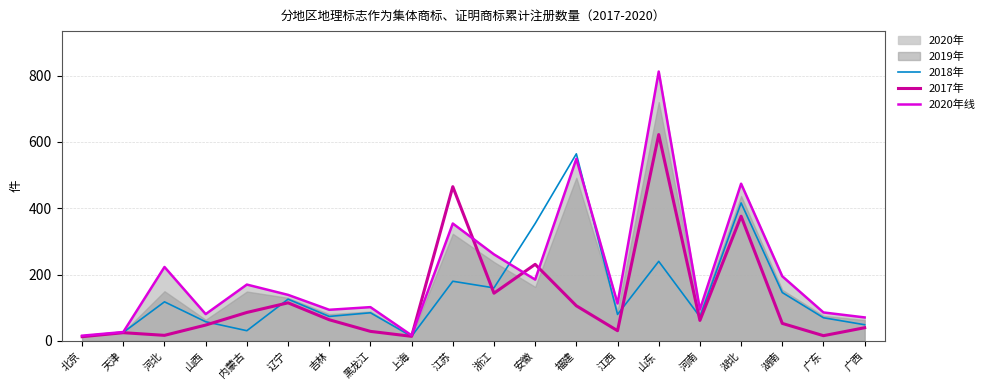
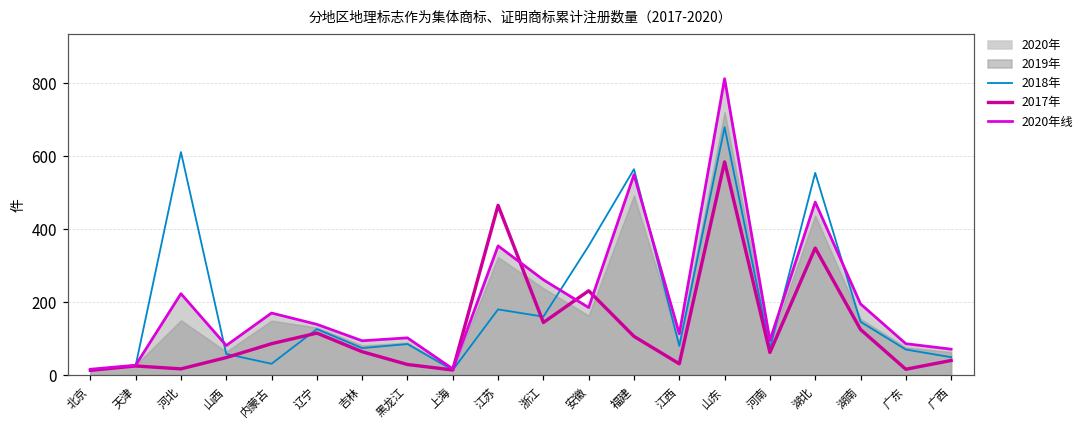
2018年, 河北: 120 -> 610
2018年, 山东: 240 -> 680
2017年, 山东: 620 -> 580
2018年, 湖北: 420 -> 550
2017年, 湖北: 380 -> 350
2017年, 湖南: 50 -> 130
